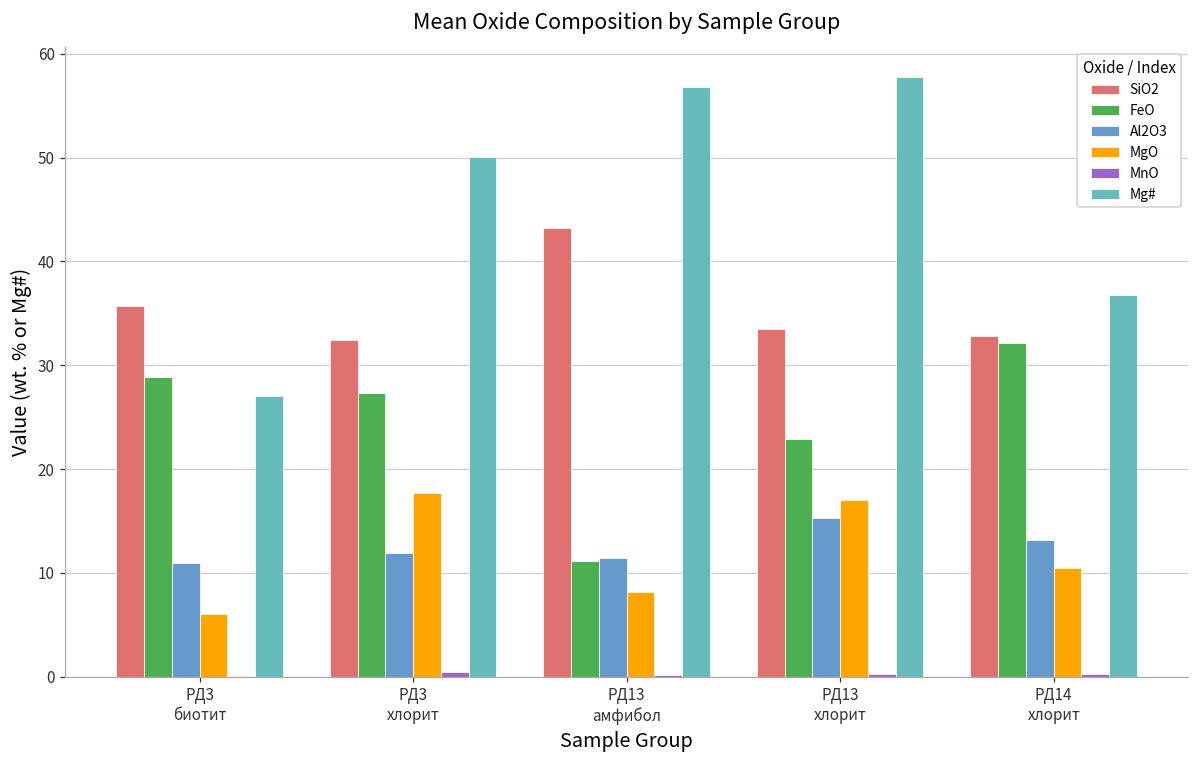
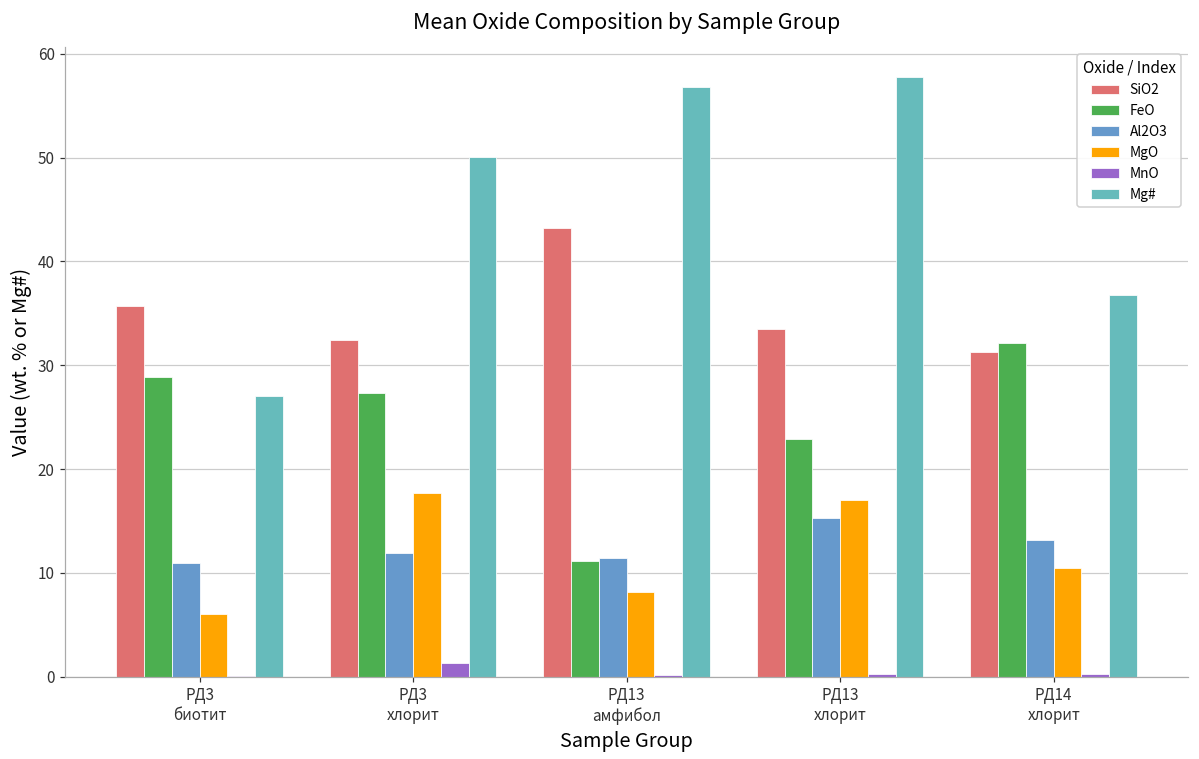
MnO, РД3 хлорит: 0 -> 1
SiO2, РД14 хлорит: 33 -> 31
